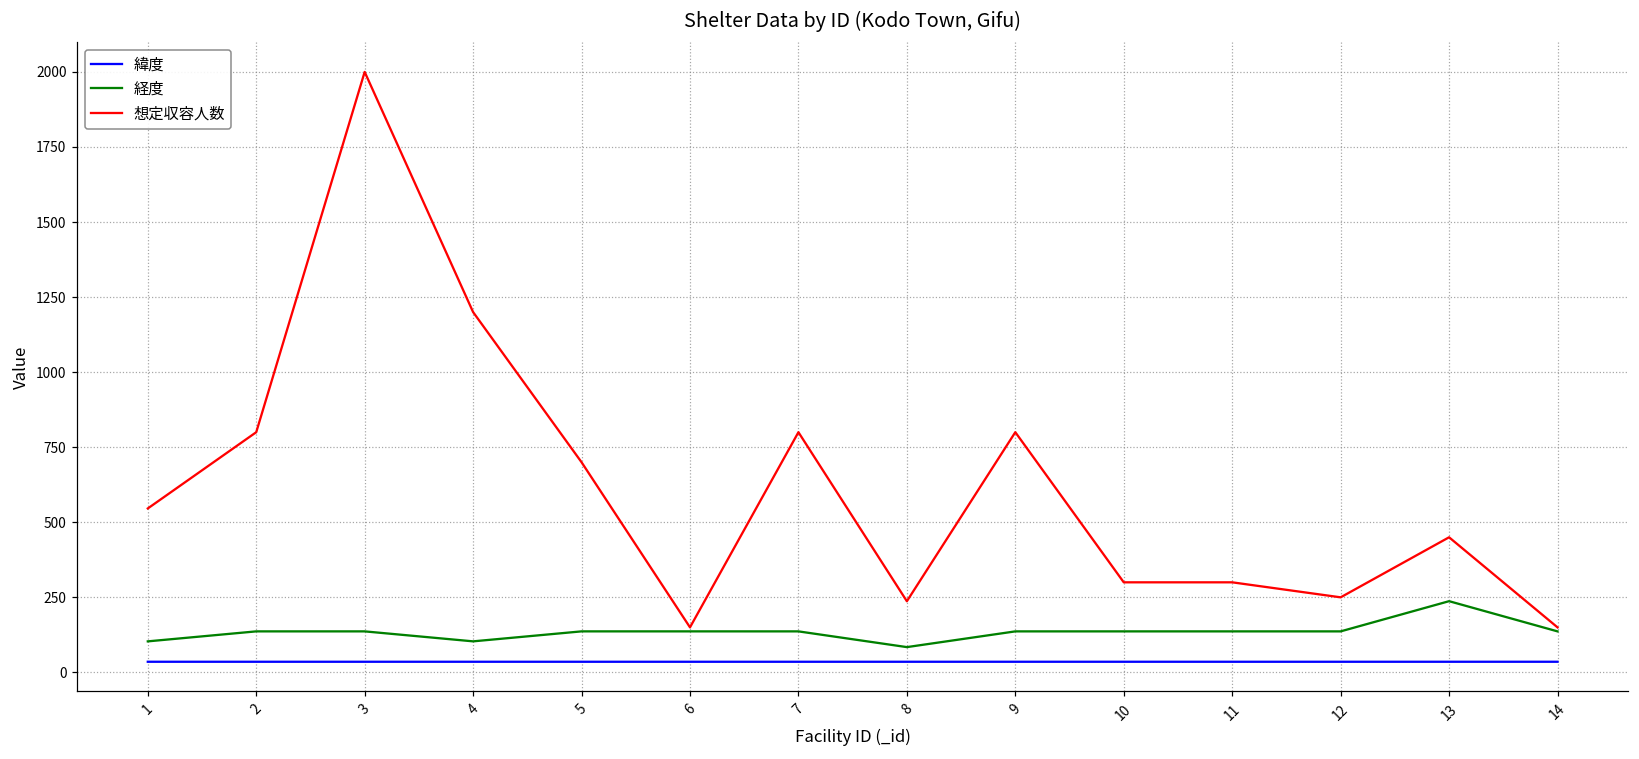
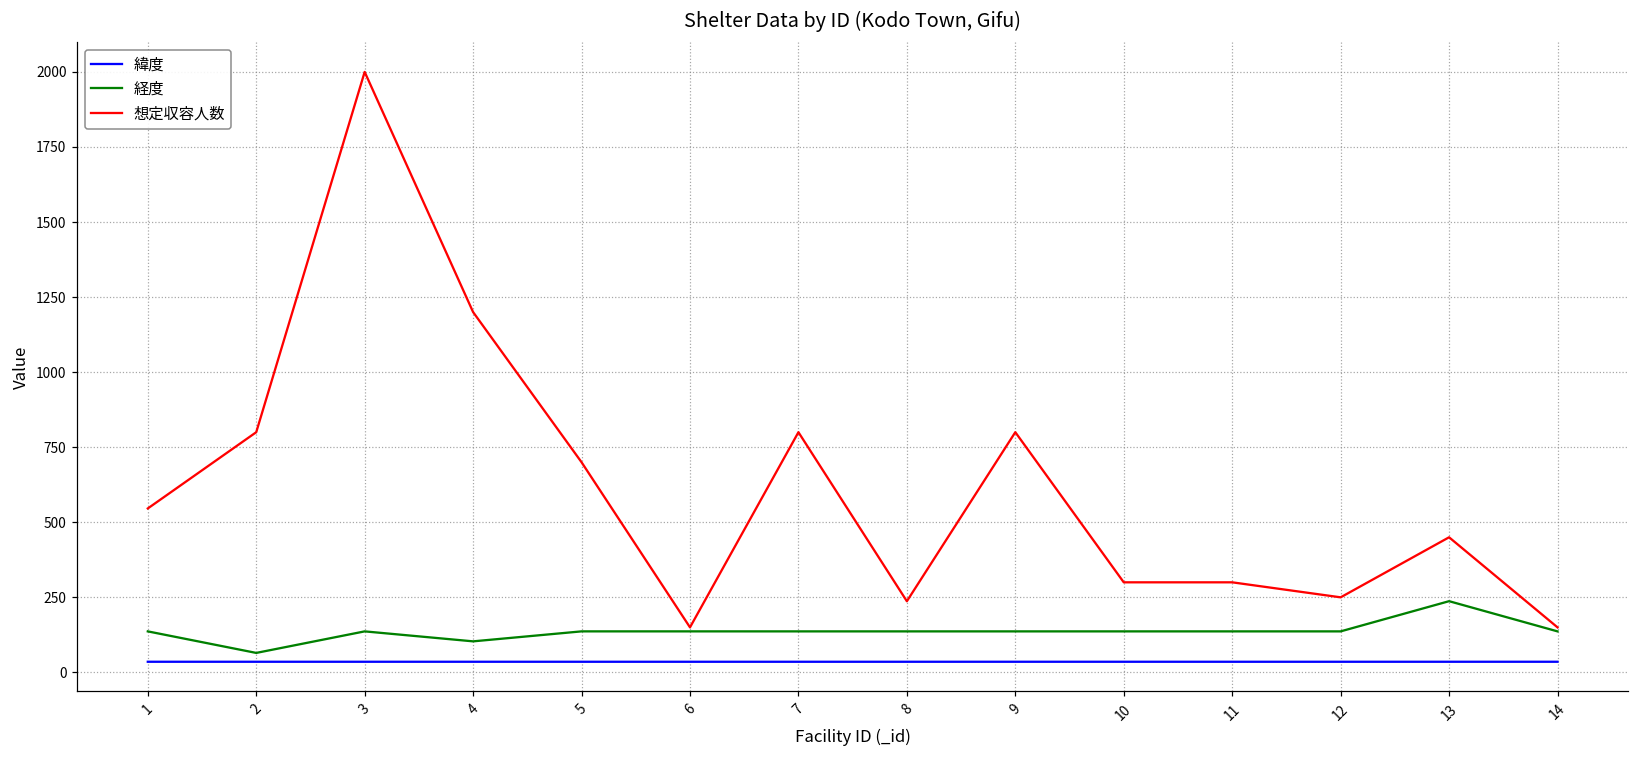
経度, 1: 100 -> 140
経度, 2: 140 -> 60
経度, 8: 80 -> 140
